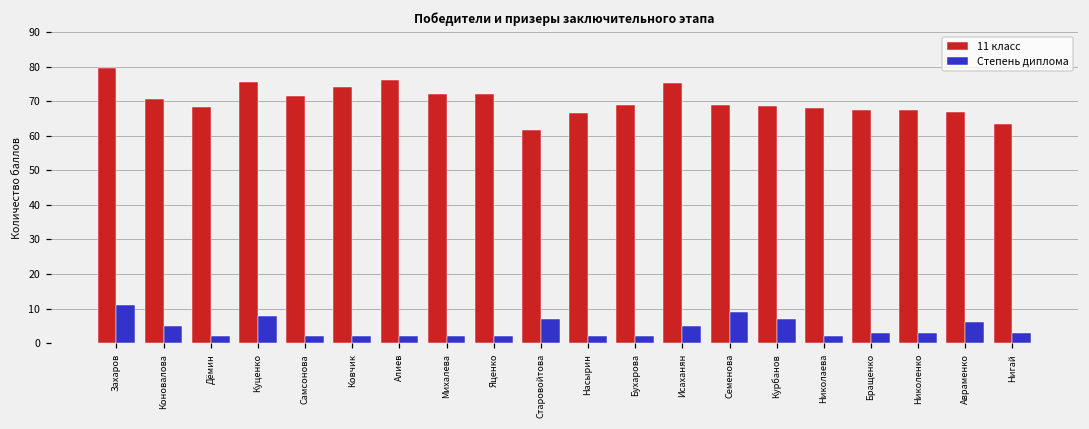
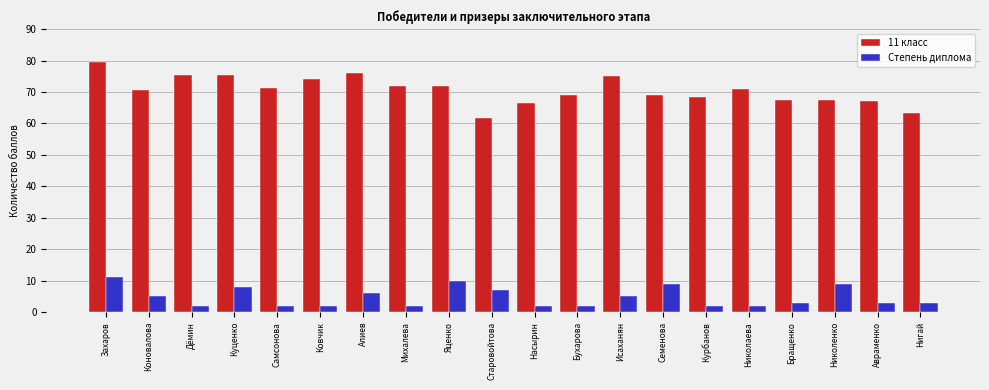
11 класс, Дёмин: 68 -> 76
Степень диплома, Алиев: 2 -> 6
Степень диплома, Яценко: 2 -> 10
Степень диплома, Курбанов: 7 -> 2
11 класс, Николаева: 68 -> 71
Степень диплома, Николенко: 3 -> 9
Степень диплома, Авраменко: 6 -> 3
